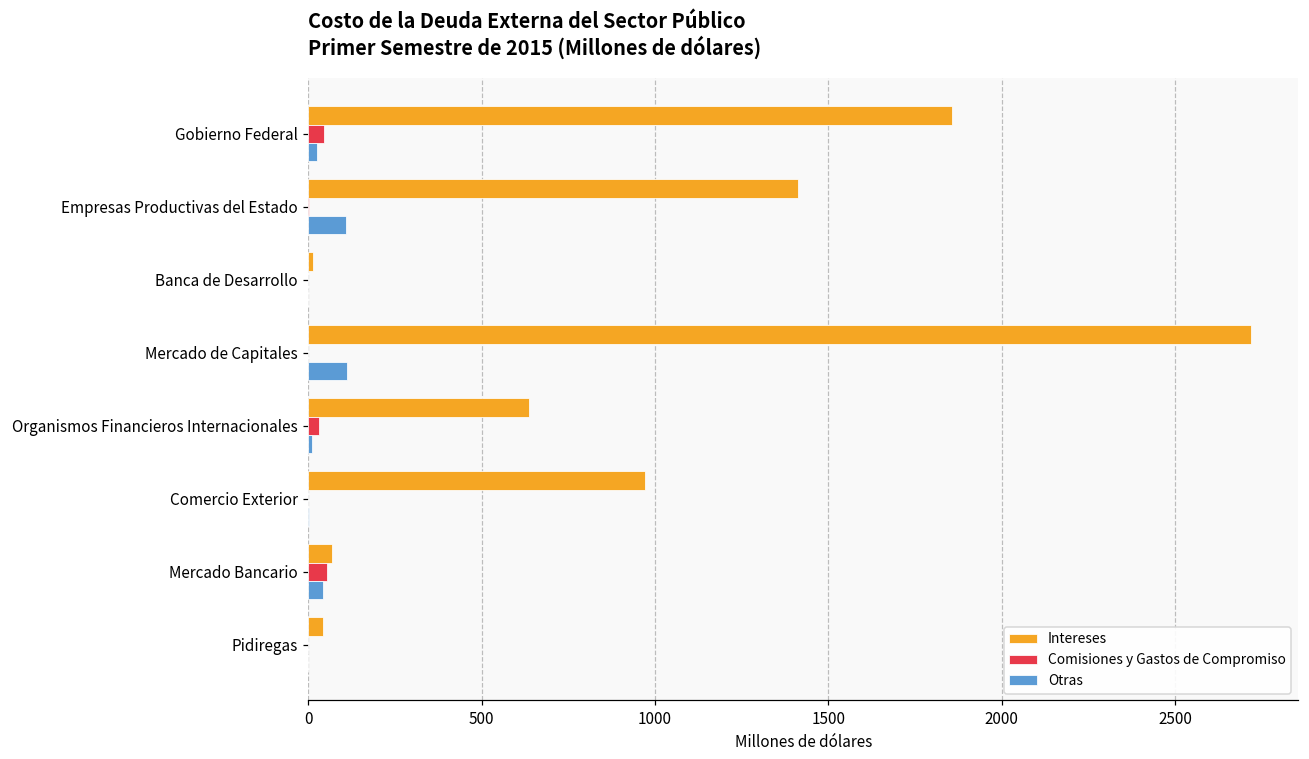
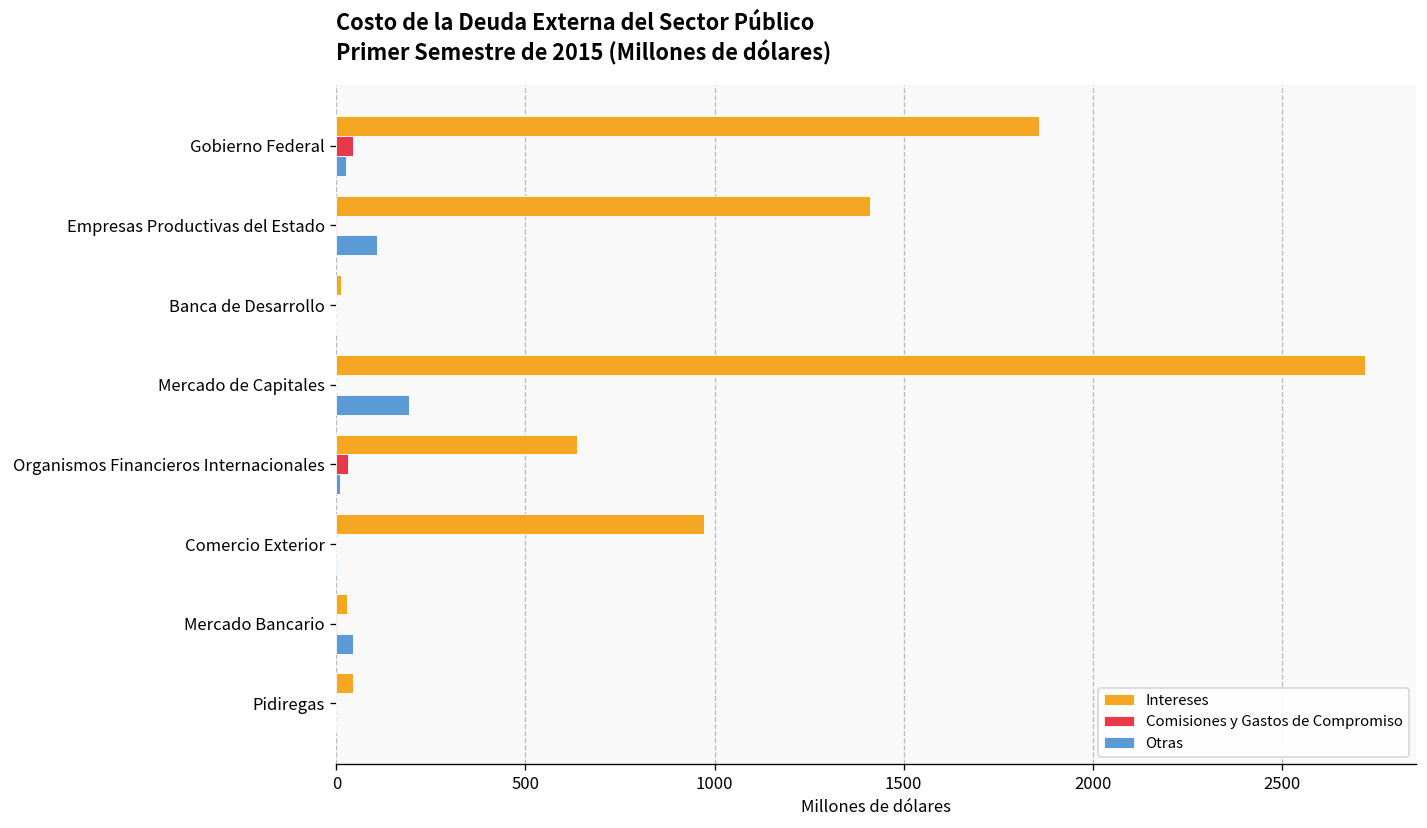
Otras, Mercado de Capitales: 110 -> 190
Intereses, Mercado Bancario: 70 -> 30
Comisiones y Gastos de Compromiso, Mercado Bancario: 60 -> 0
